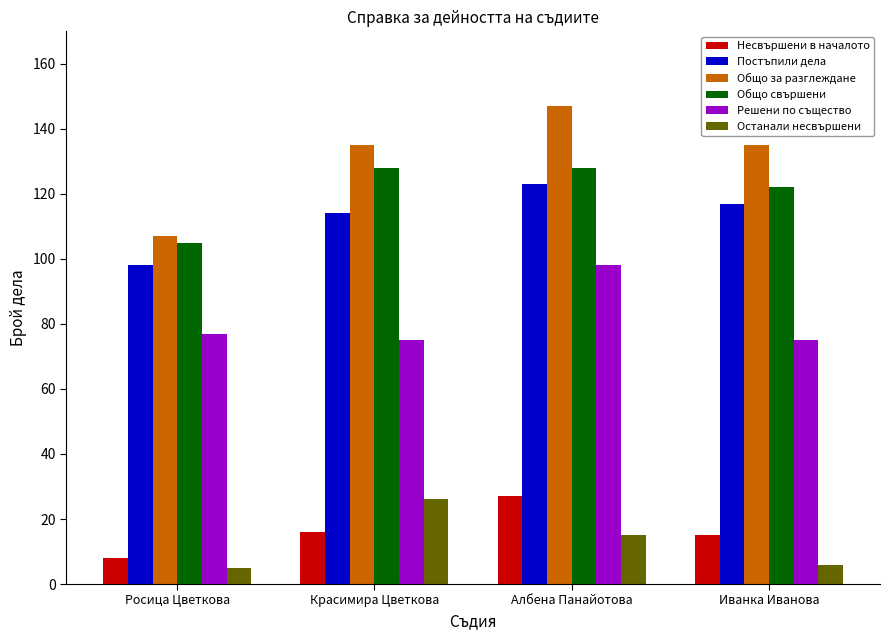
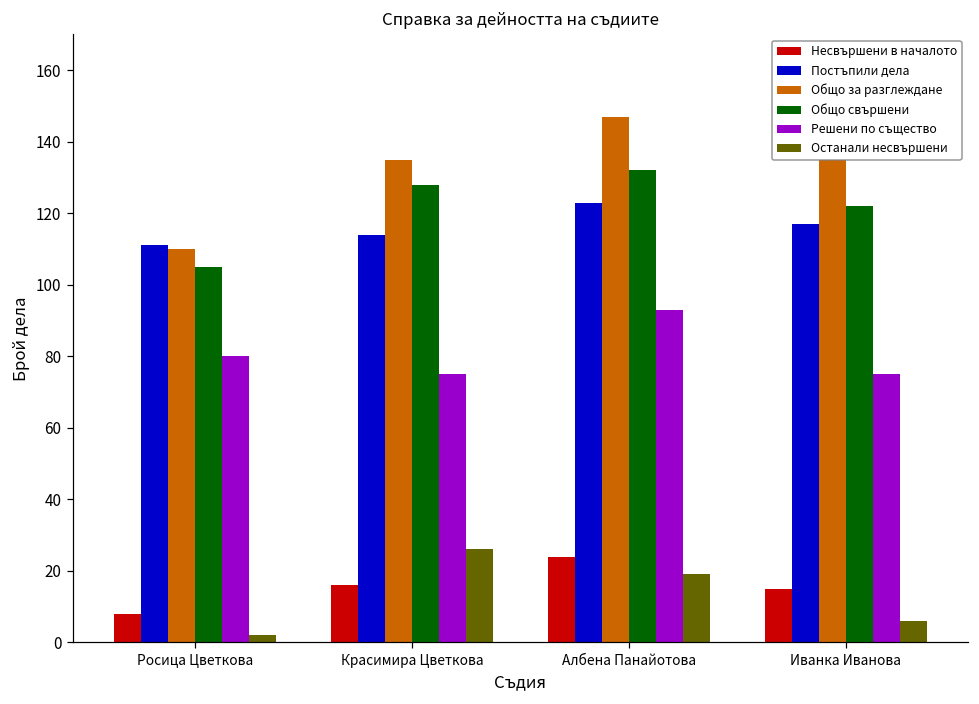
Постъпили дела, Росица Цветкова: 98 -> 111
Общо за разглеждане, Росица Цветкова: 107 -> 110
Решени по същество, Росица Цветкова: 77 -> 80
Останали несвършени, Росица Цветкова: 5 -> 2
Несвършени в началото, Албена Панайотова: 27 -> 24
Общо свършени, Албена Панайотова: 128 -> 132
Решени по същество, Албена Панайотова: 98 -> 93
Останали несвършени, Албена Панайотова: 15 -> 19
